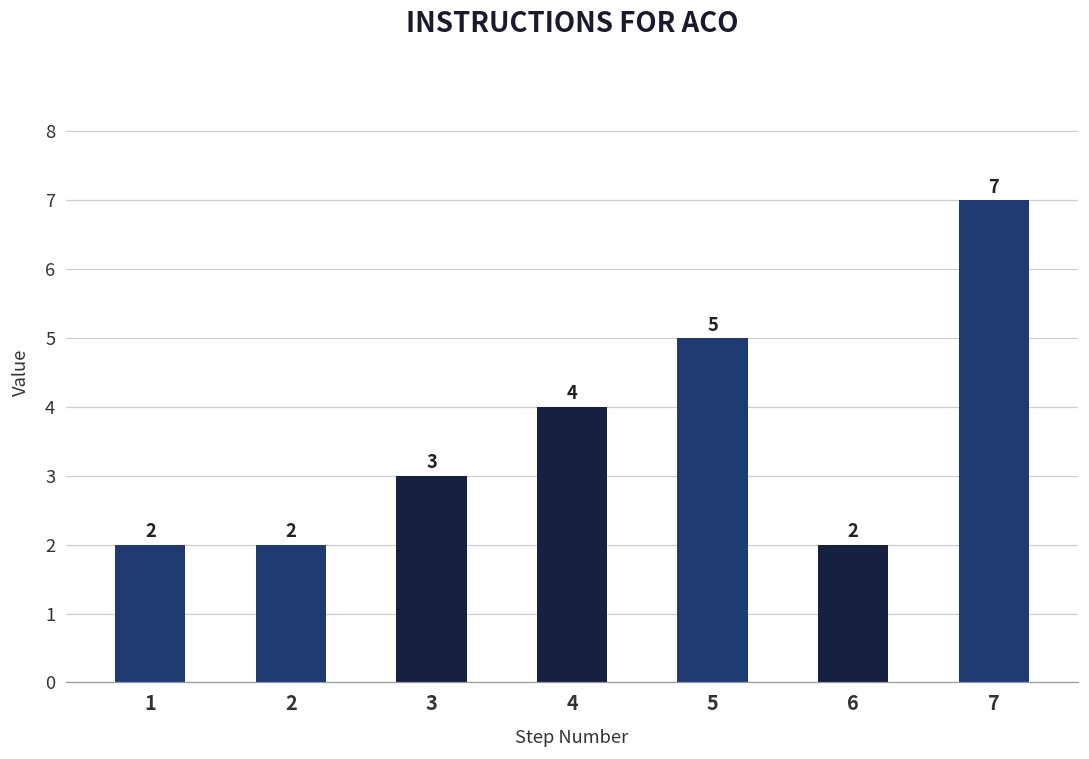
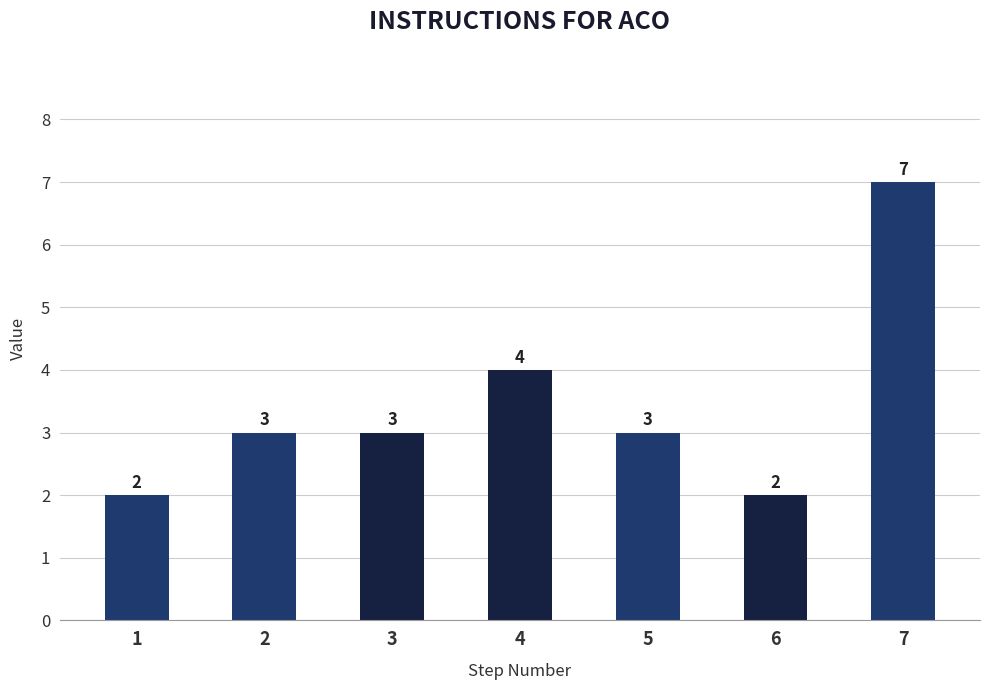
2: 2 -> 3
5: 5 -> 3
